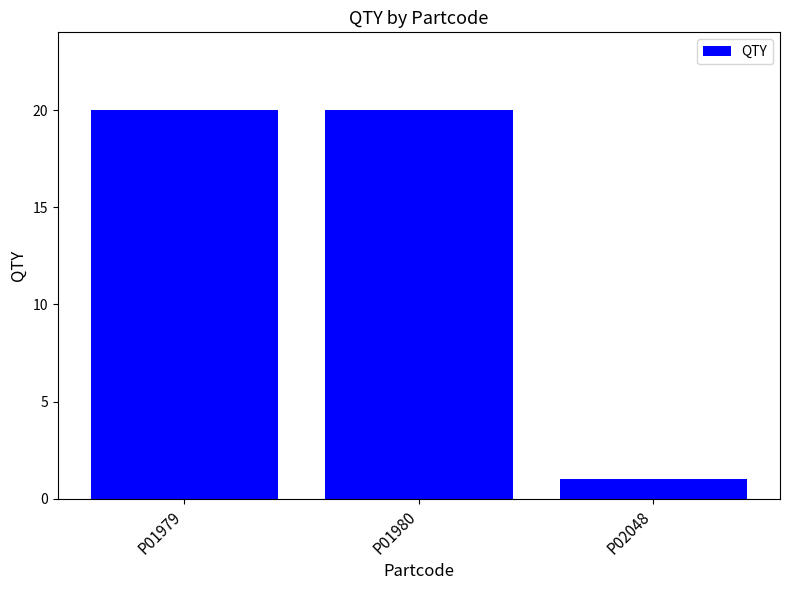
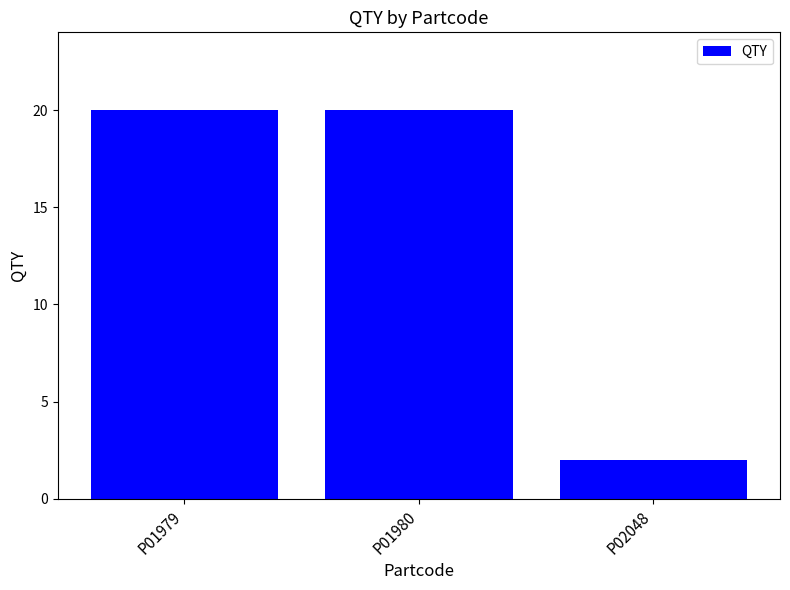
P02048: 1 -> 2
